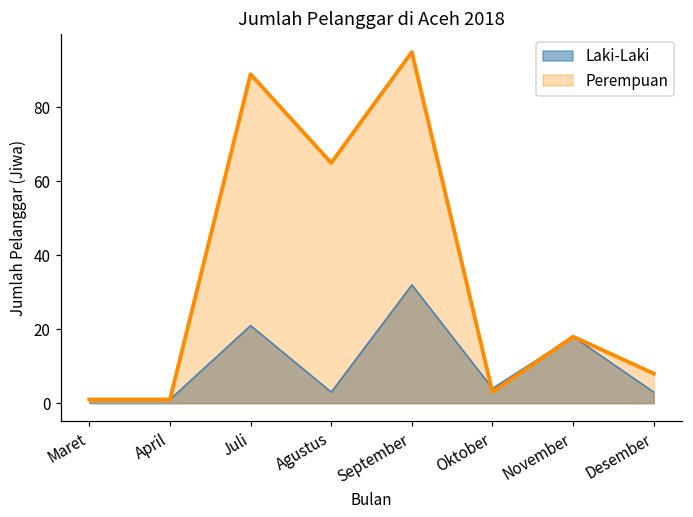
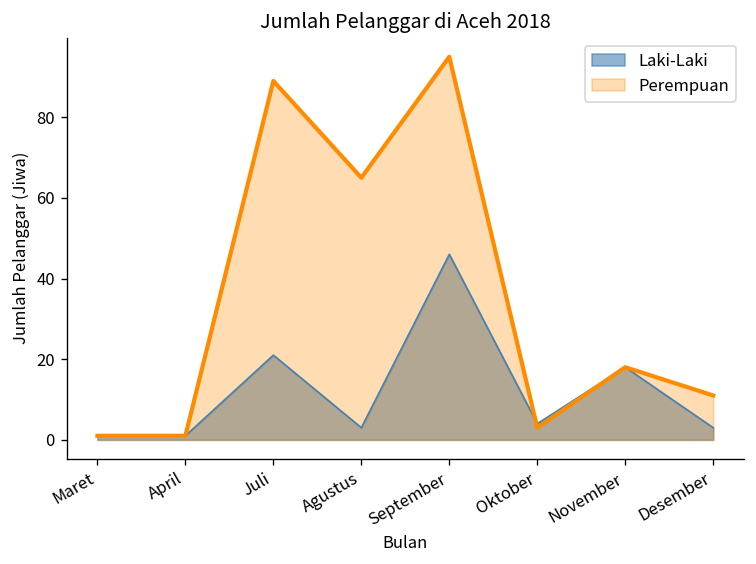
Laki-Laki, September: 32 -> 46
Perempuan, Desember: 8 -> 11
